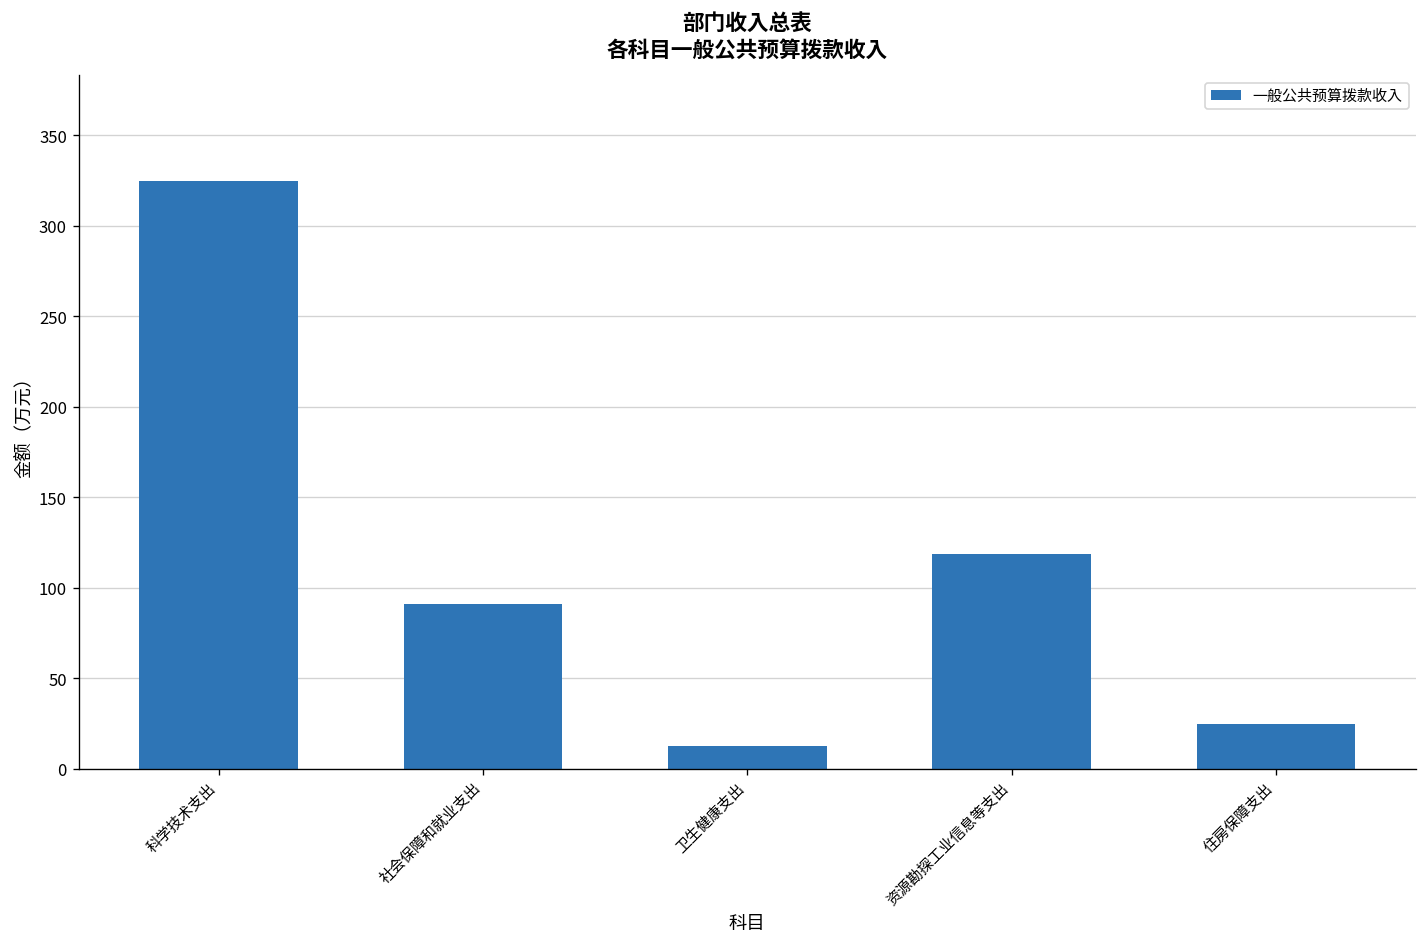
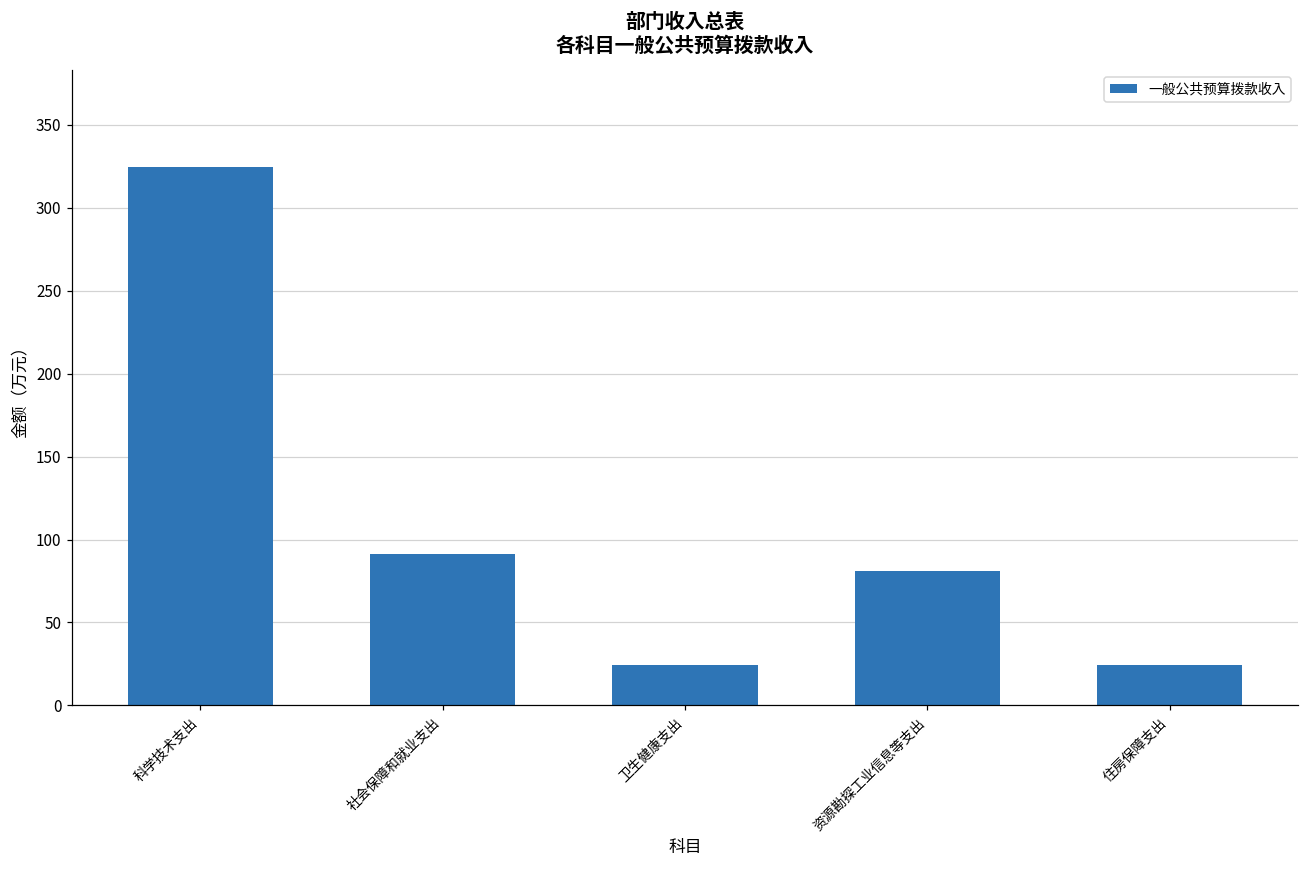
卫生健康支出: 12 -> 24
资源勘探工业信息等支出: 119 -> 81
